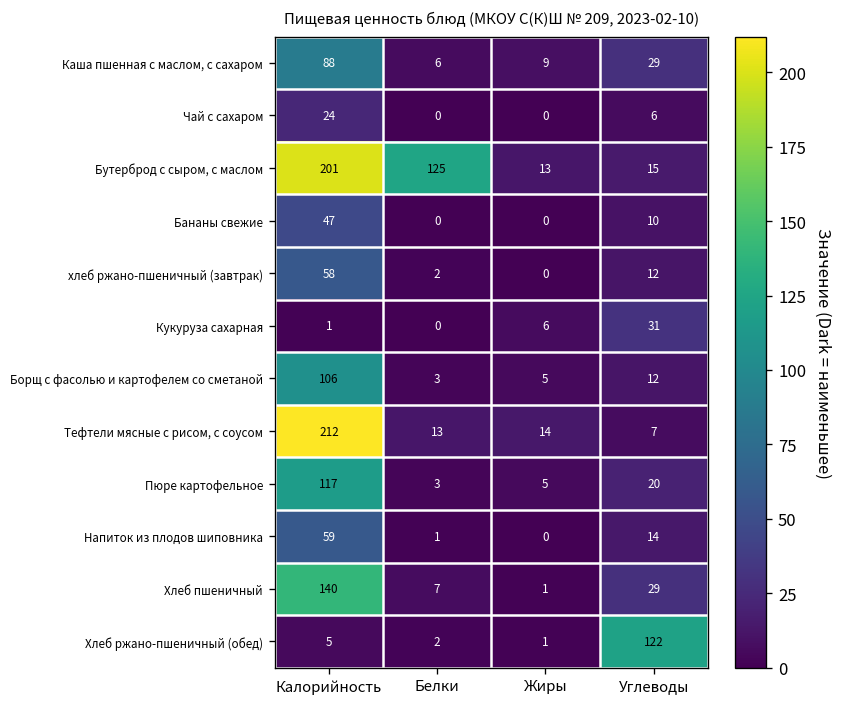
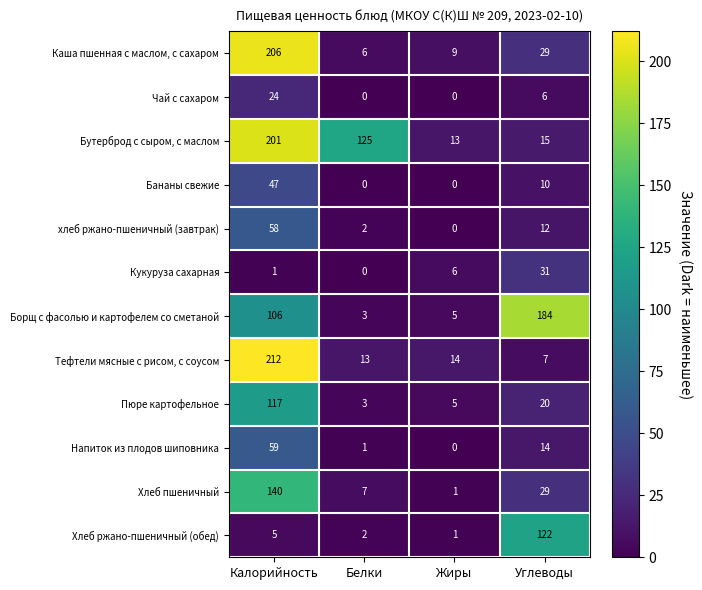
Каша пшенная с маслом, с сахаром, Калорийность: 88 -> 206
Борщ с фасолью и картофелем со сметаной, Углеводы: 12 -> 184
